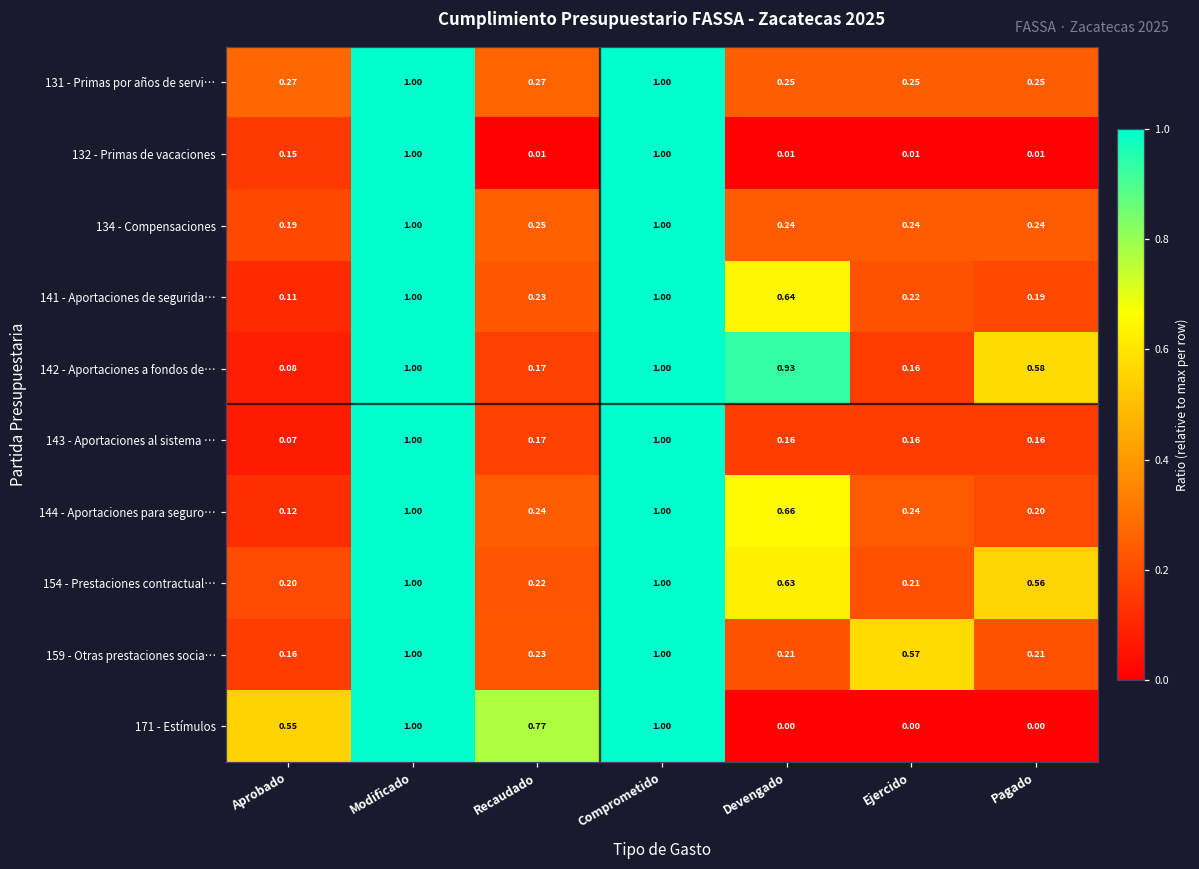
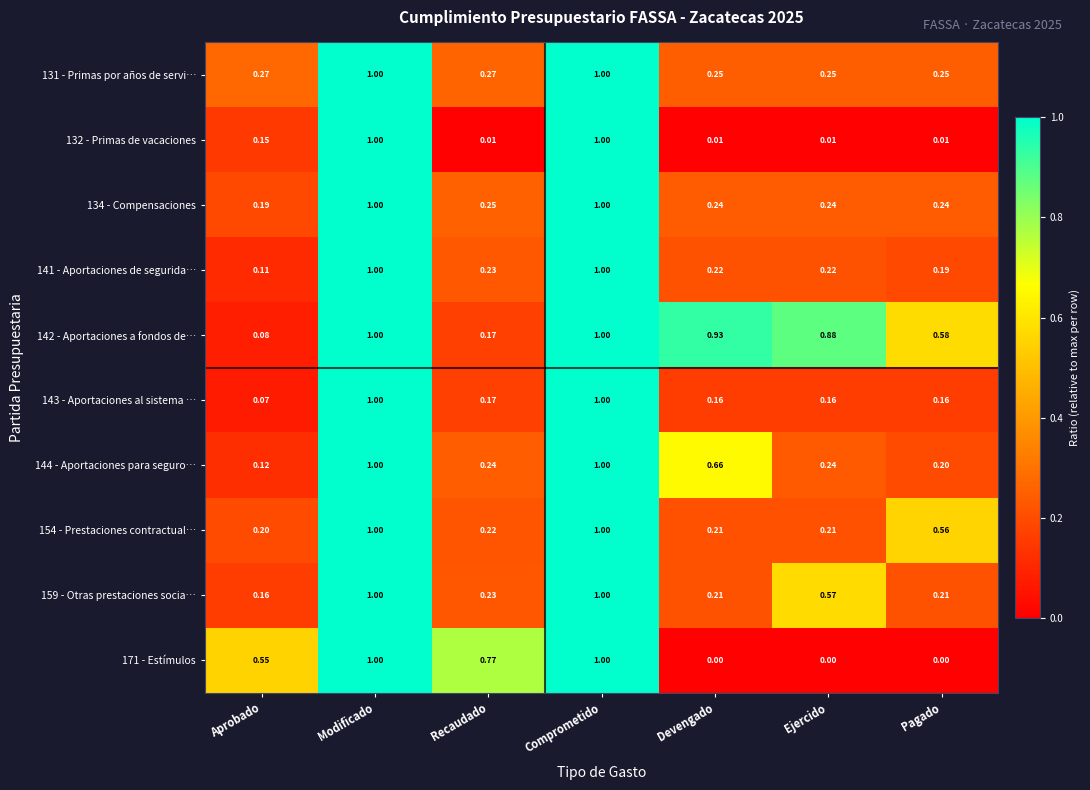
141 - Aportaciones de segurida…, Devengado: 0.64 -> 0.22
142 - Aportaciones a fondos de…, Ejercido: 0.16 -> 0.88
154 - Prestaciones contractual…, Devengado: 0.63 -> 0.21
